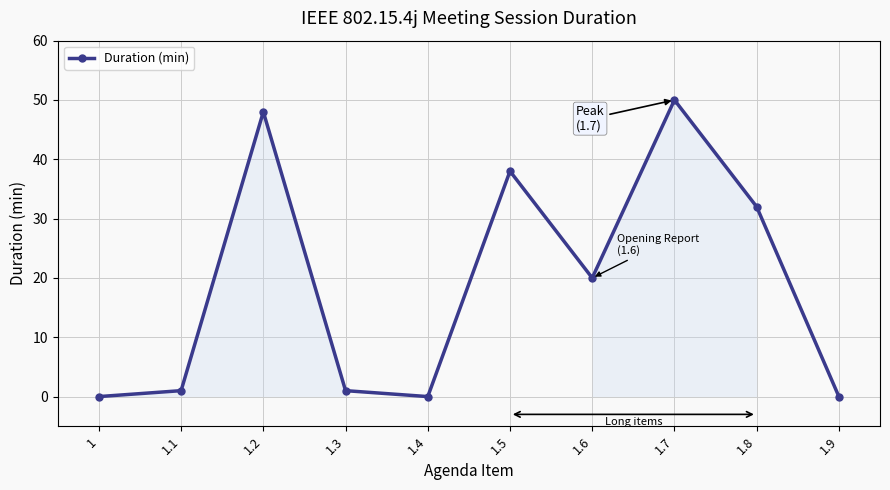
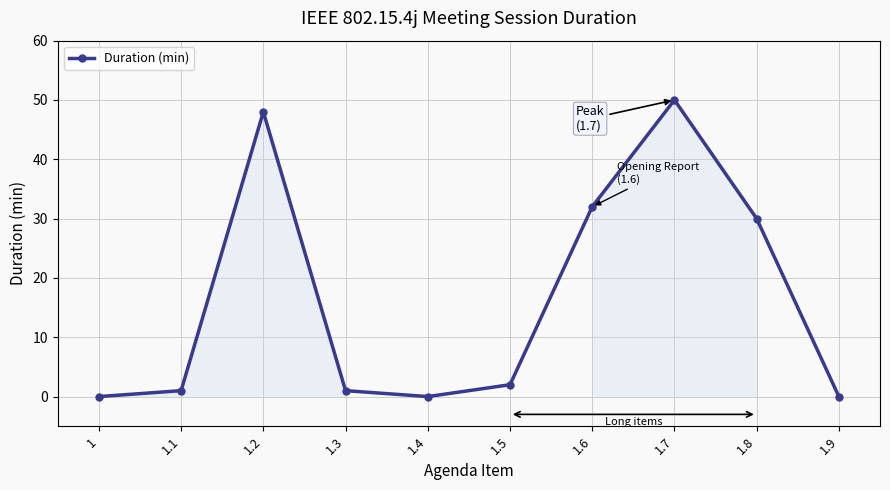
Duration (min), 1.5: 38 -> 2
Duration (min), 1.6: 20 -> 32
Duration (min), 1.8: 32 -> 30
